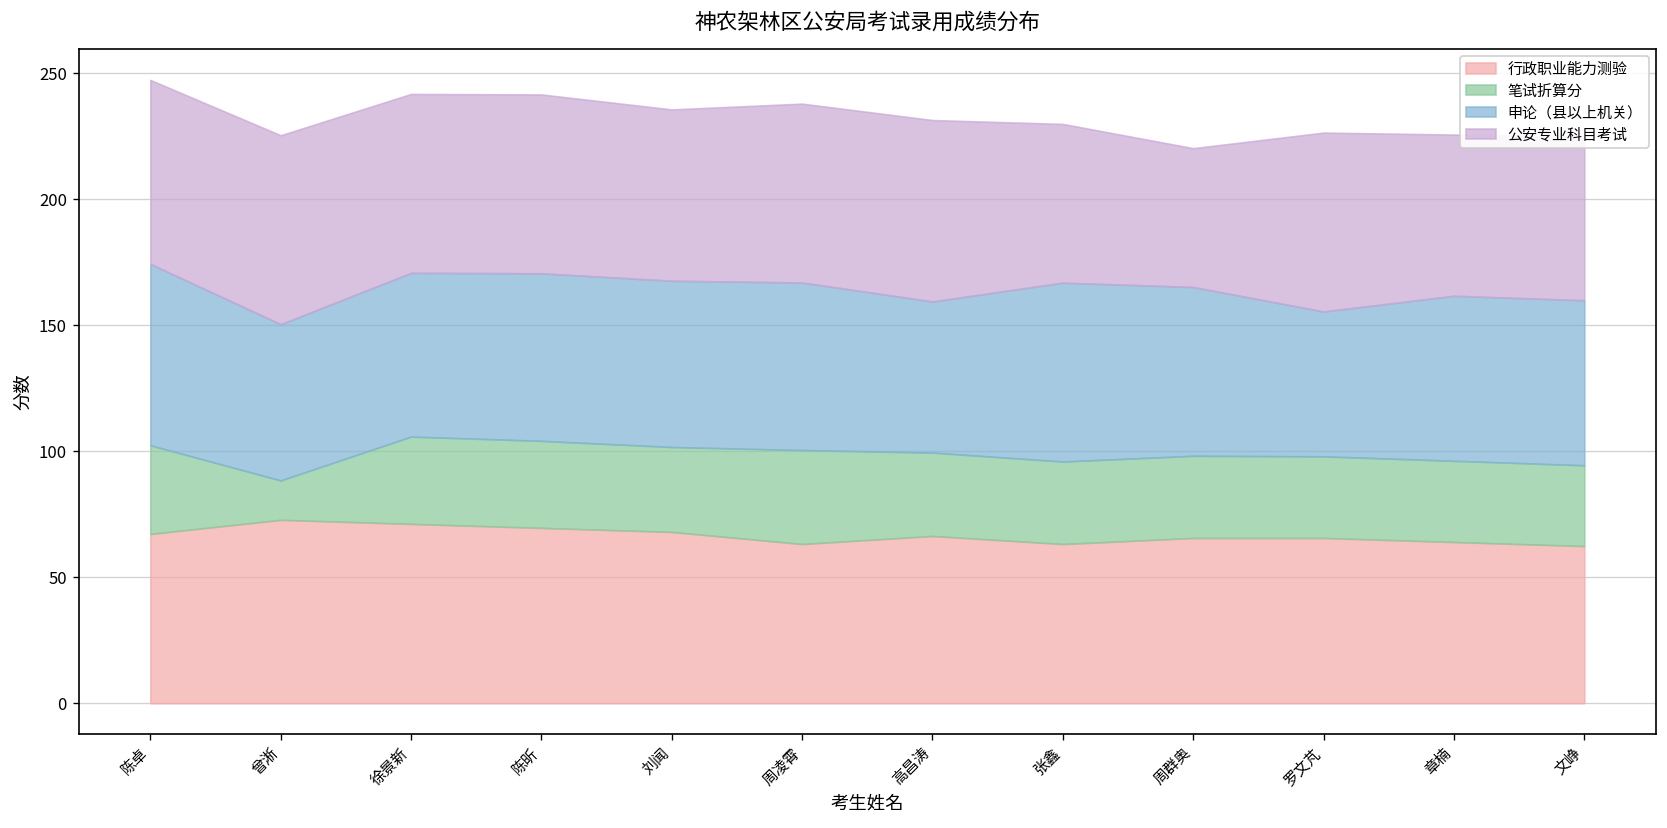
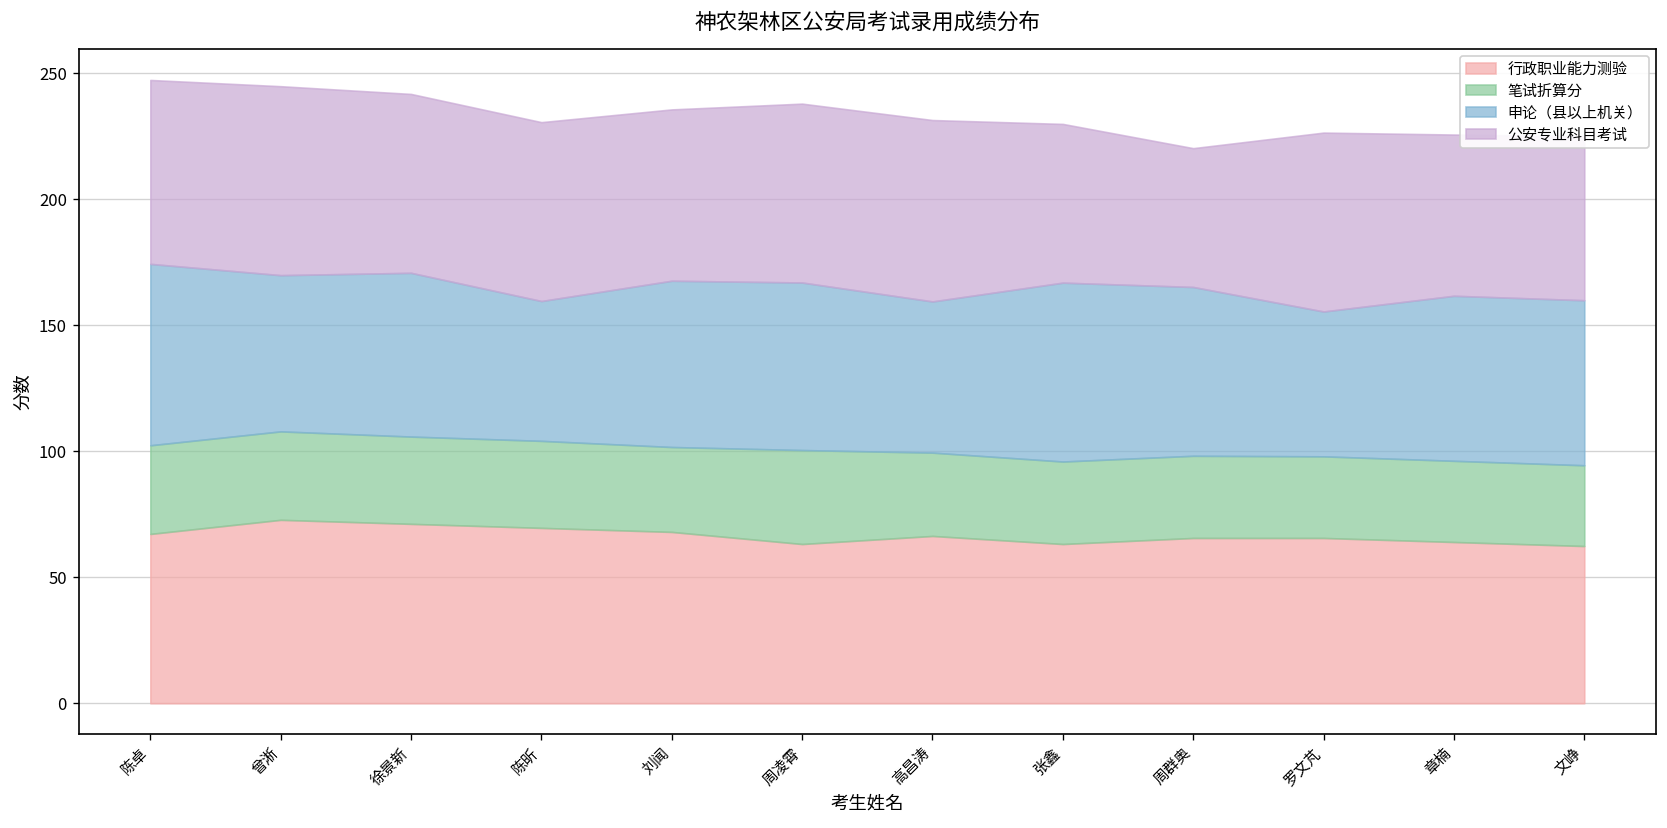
笔试折算分, 曾淅: 16 -> 35
申论（县以上机关）, 陈昕: 66 -> 55
